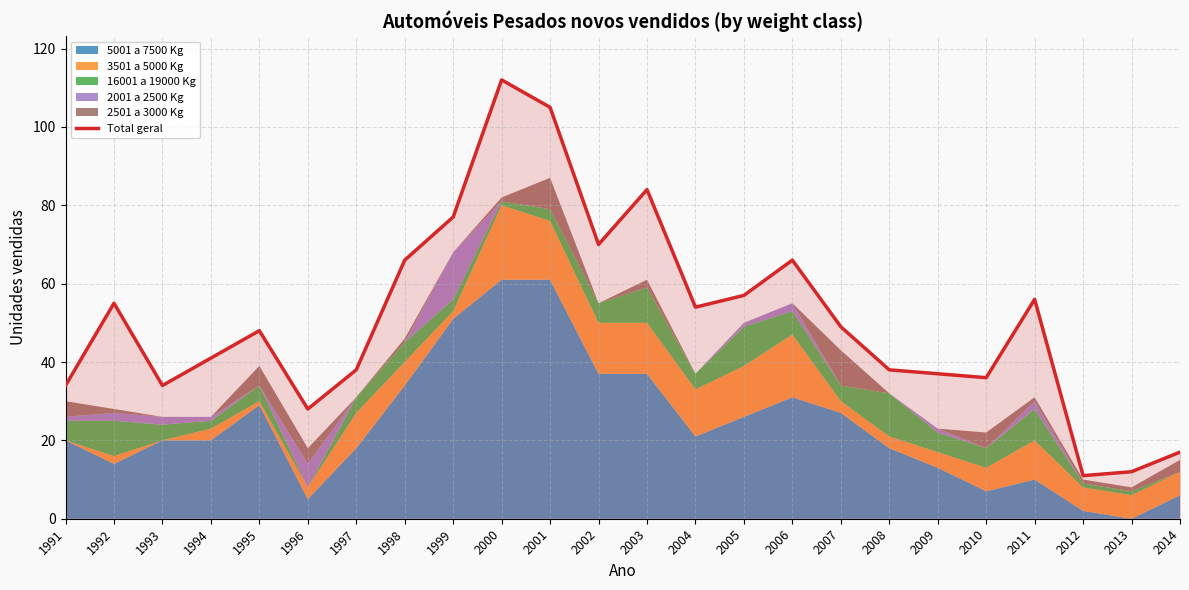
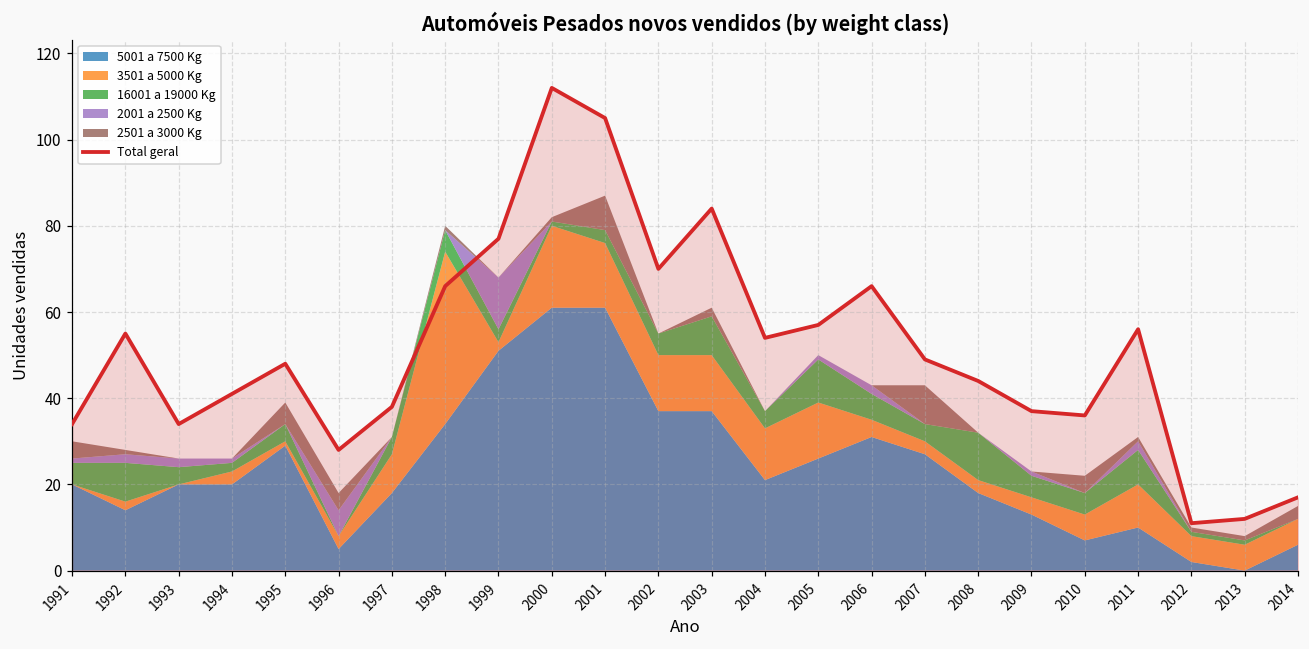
3501 a 5000 Kg, 1998: 6 -> 40
3501 a 5000 Kg, 2006: 16 -> 4
Total geral, 2008: 38 -> 44
